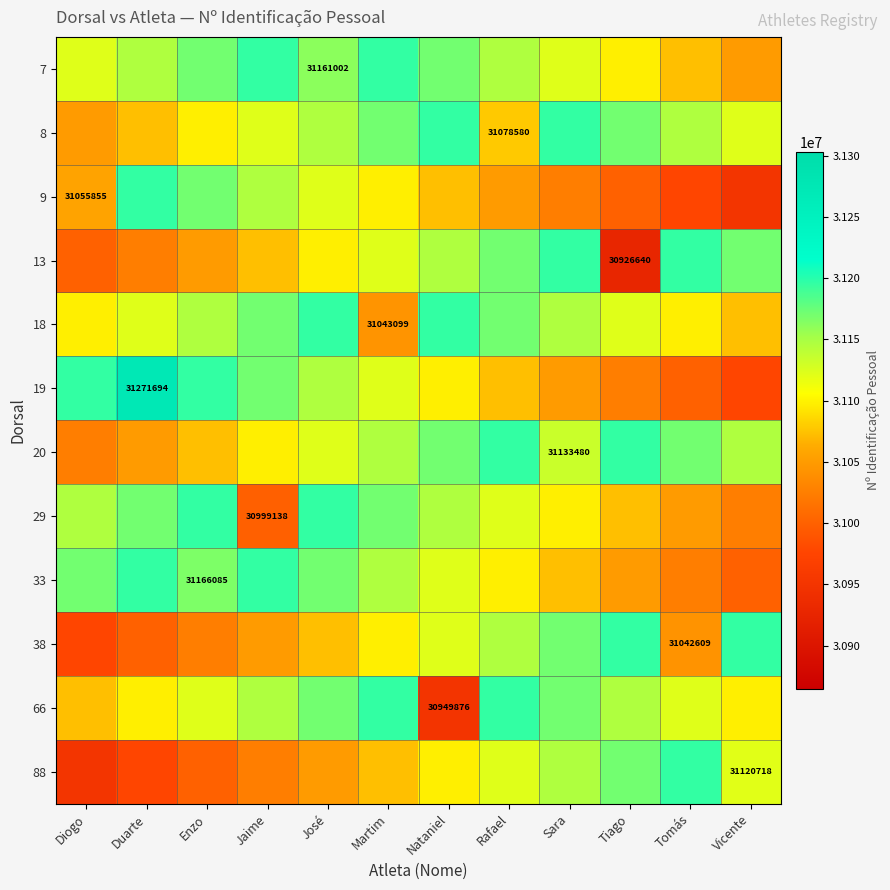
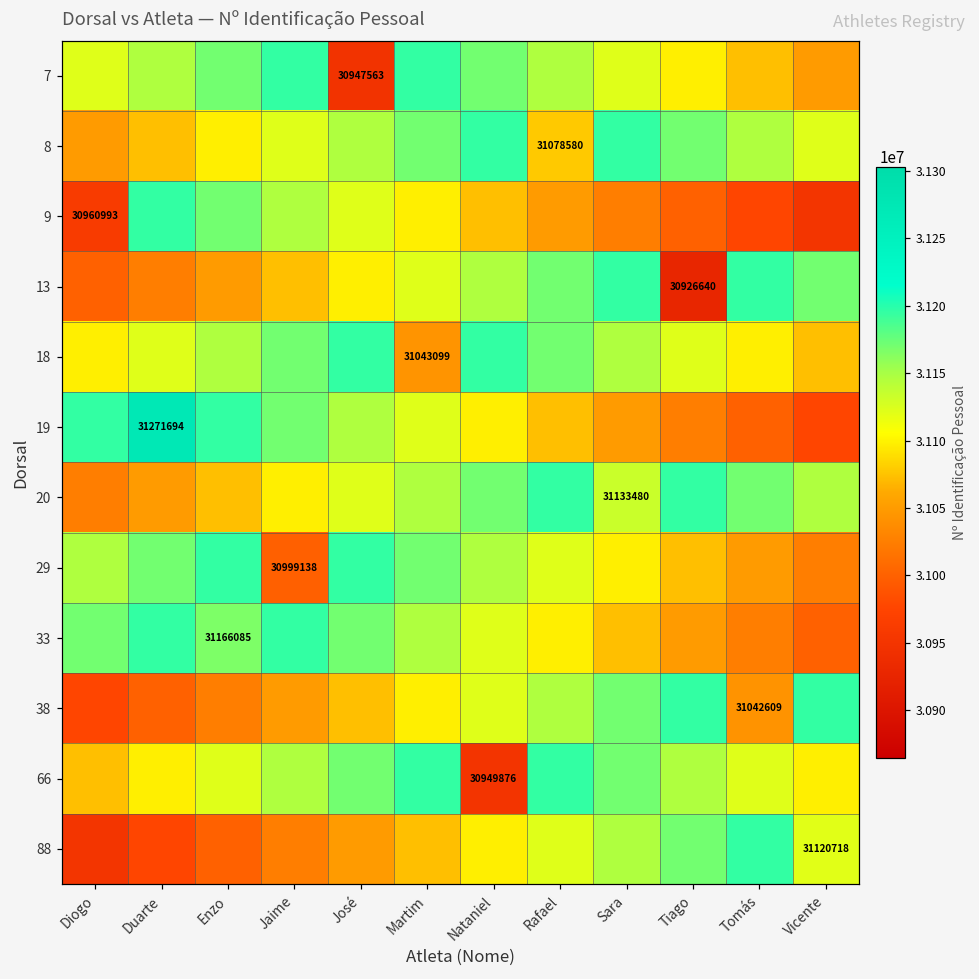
7, José: 31161002 -> 30947563
9, Diogo: 31055855 -> 30960993
